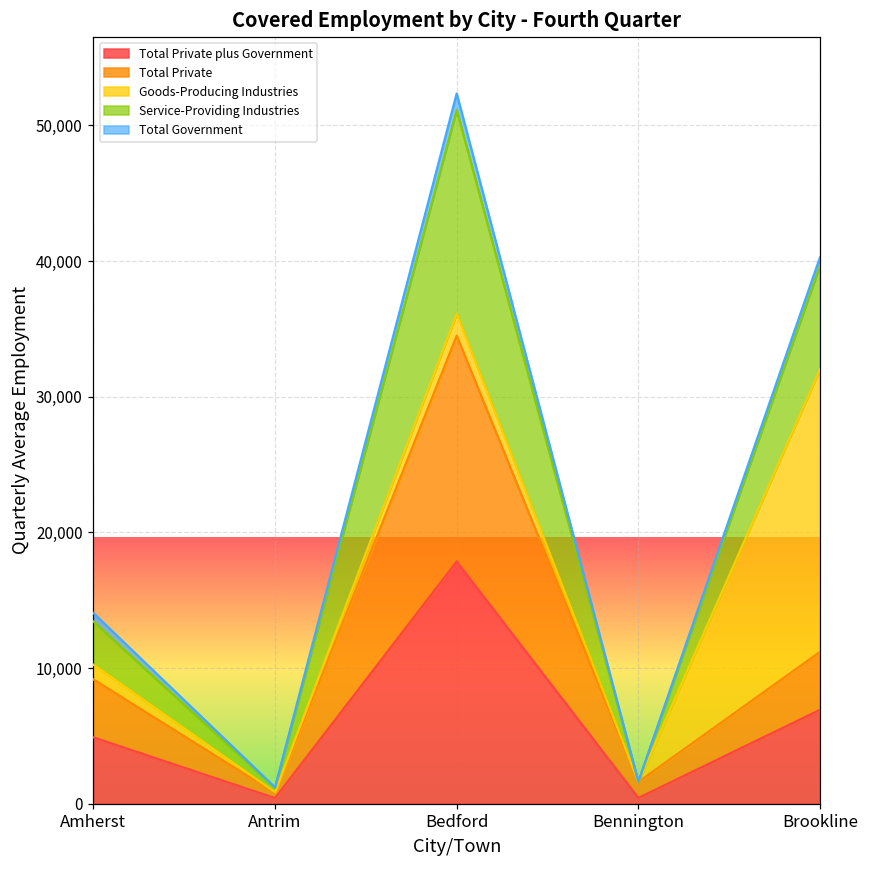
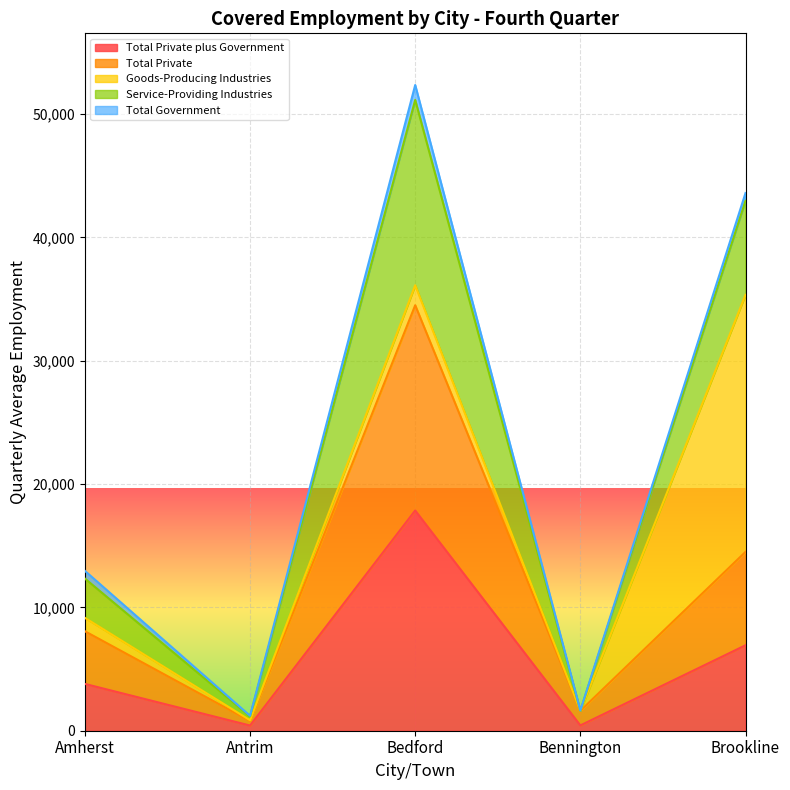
Total Private plus Government, Amherst: 4,900 -> 3,800
Total Private, Brookline: 4,300 -> 7,600
